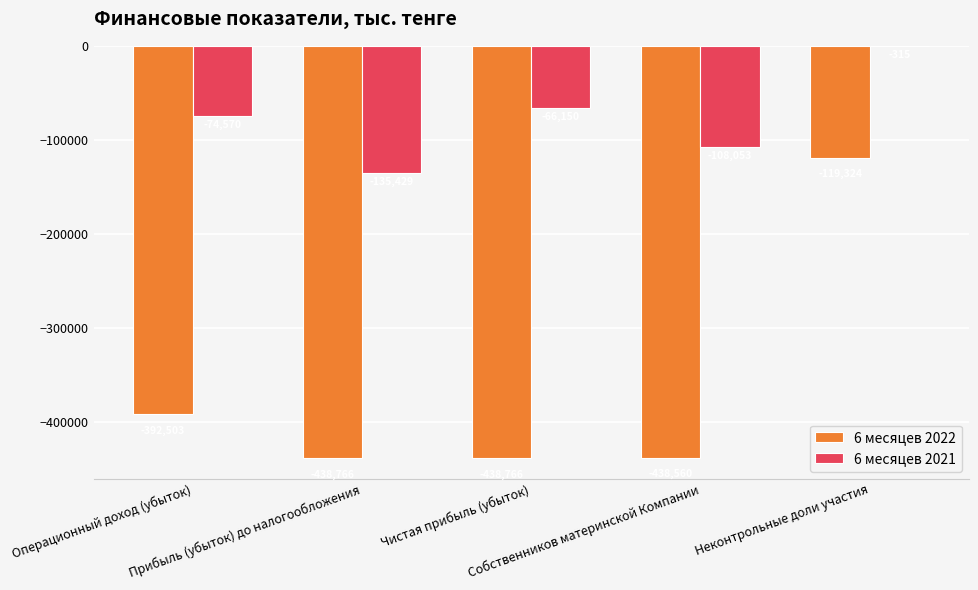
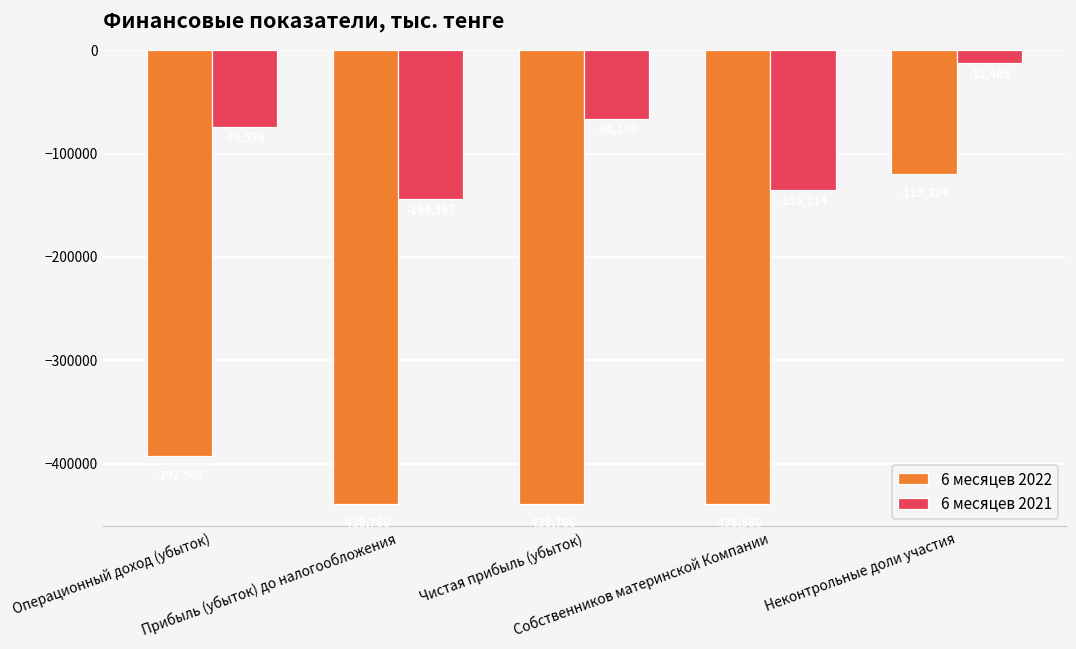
6 месяцев 2021, Прибыль (убыток) до налогообложения: -135000 -> -144000
6 месяцев 2021, Собственников материнской Компании: -110000 -> -140000
6 месяцев 2021, Неконтрольные доли участия: 0 -> -10000
